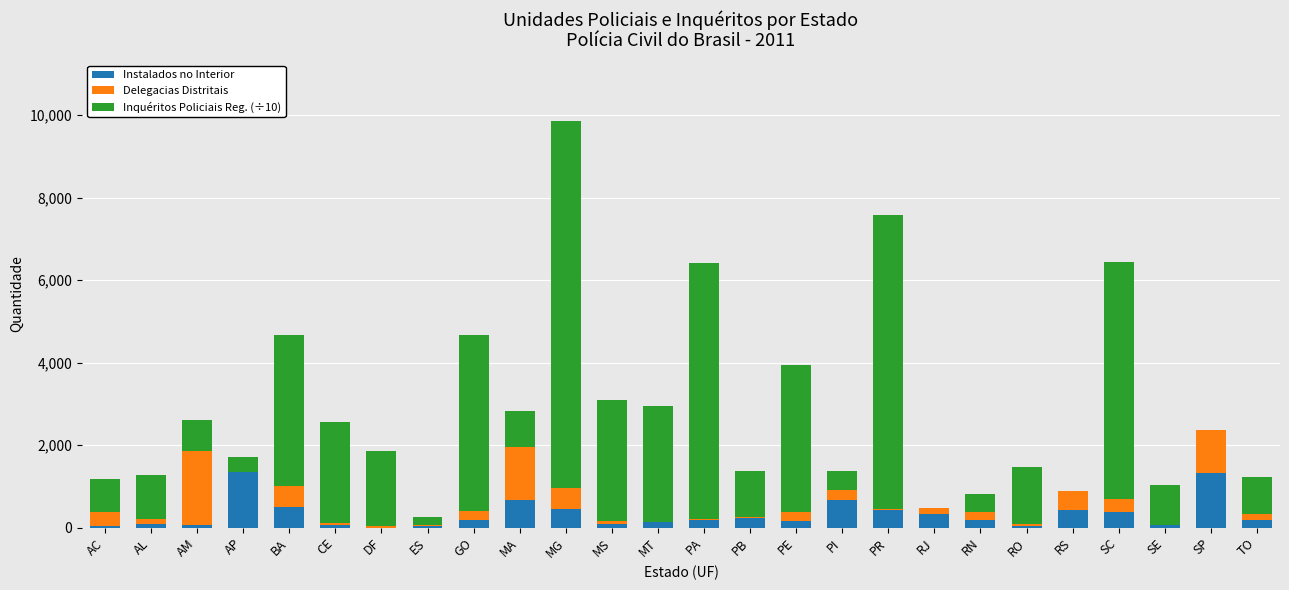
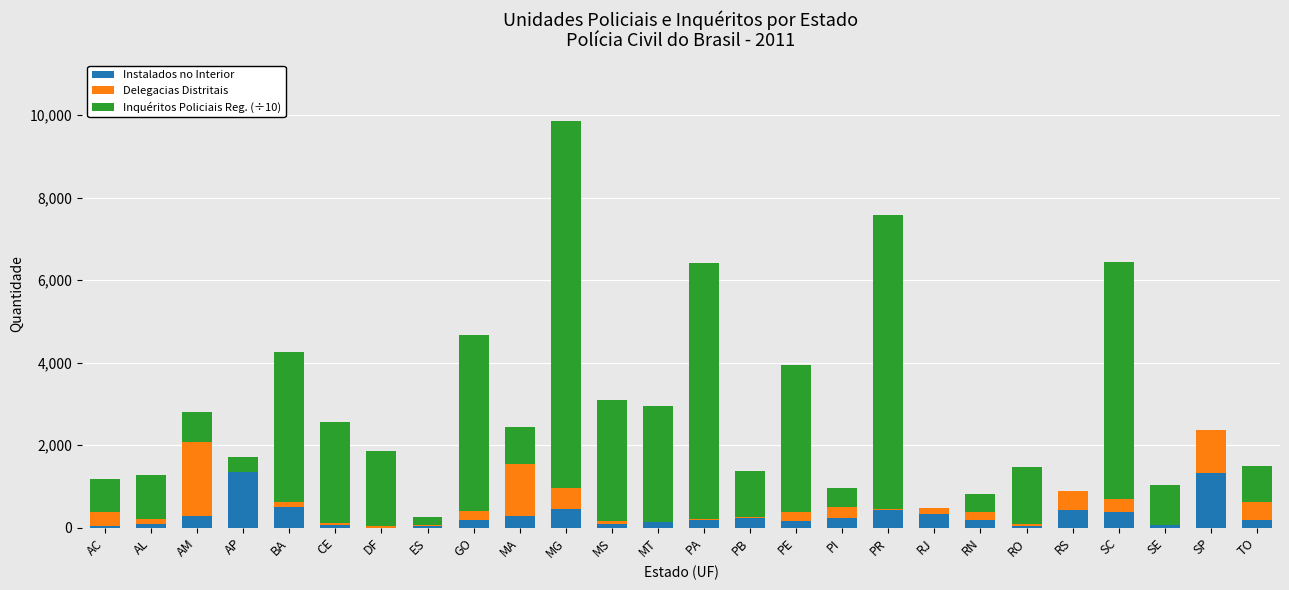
Instalados no Interior, AM: 100 -> 300
Delegacias Distritais, BA: 500 -> 100
Instalados no Interior, MA: 700 -> 300
Instalados no Interior, PI: 700 -> 200
Delegacias Distritais, TO: 200 -> 400
